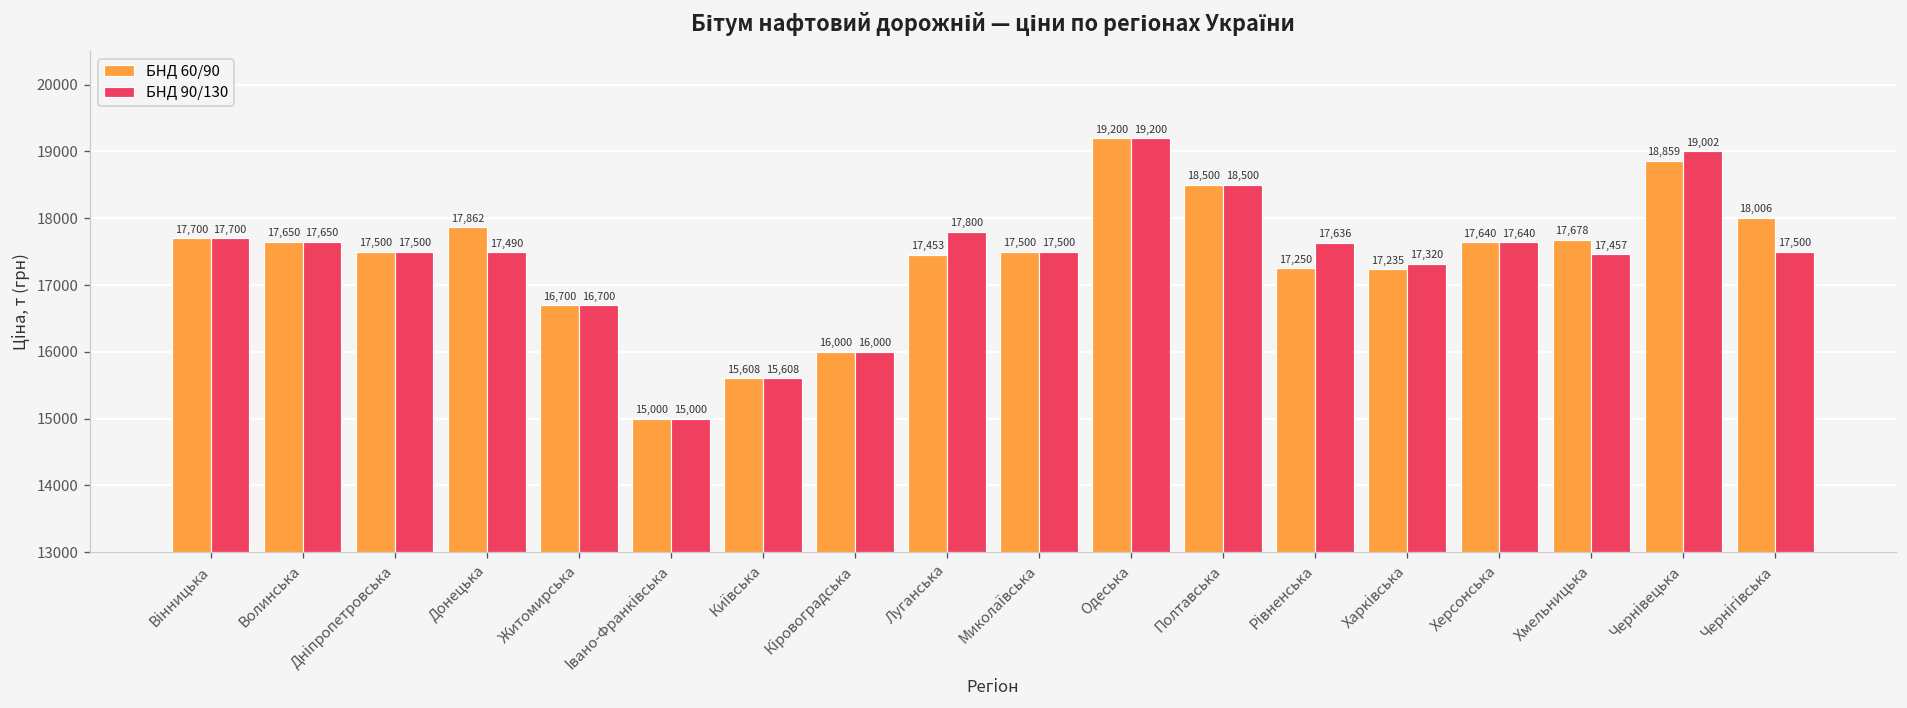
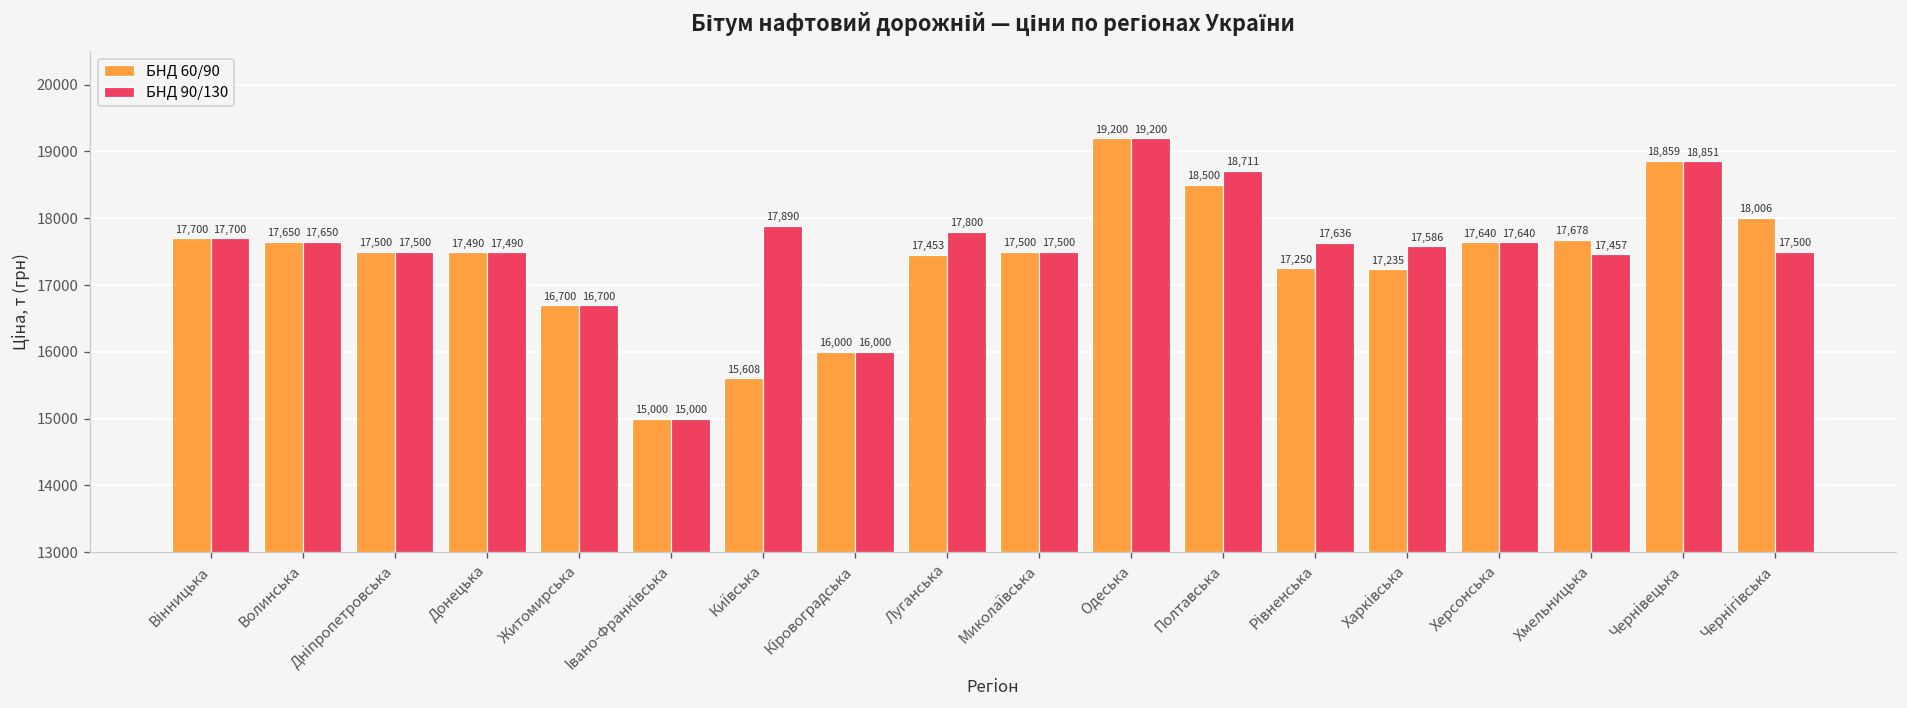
БНД 60/90, Донецька: 17,862 -> 17,490
БНД 90/130, Київська: 15,608 -> 17,890
БНД 90/130, Полтавська: 18,500 -> 18,711
БНД 90/130, Харківська: 17,320 -> 17,586
БНД 90/130, Чернівецька: 19,002 -> 18,851
